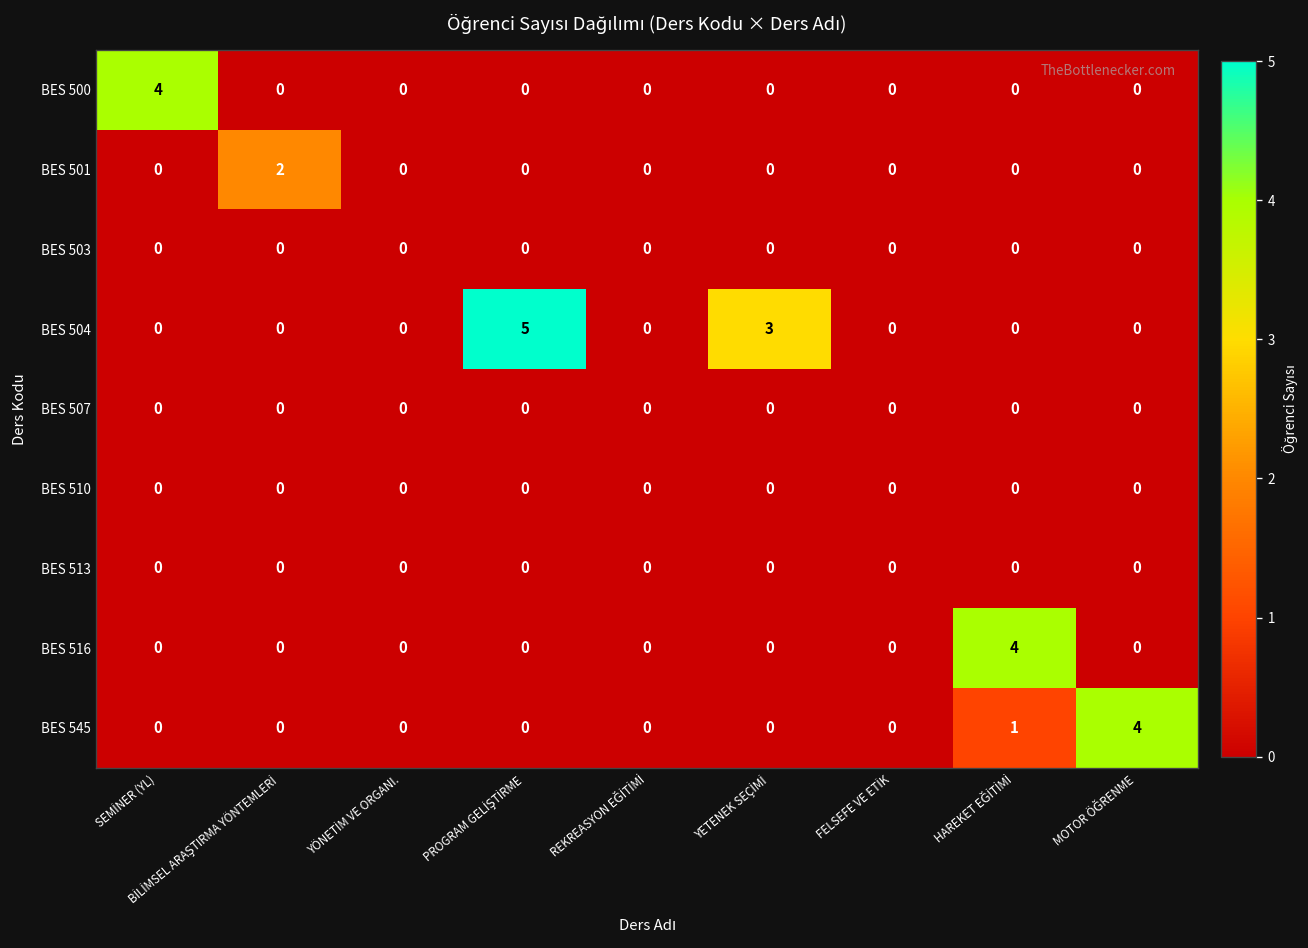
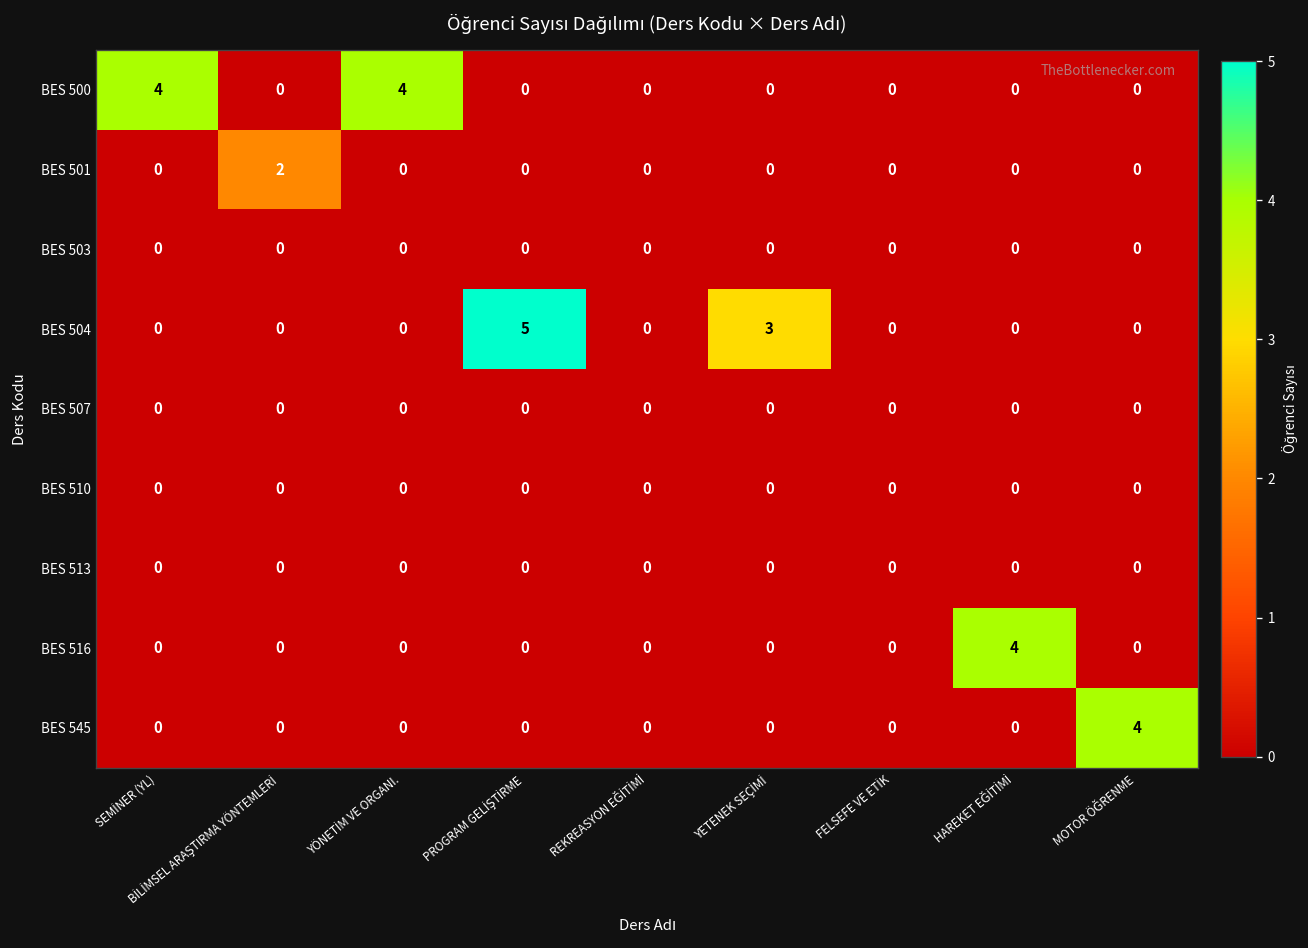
BES 500, YÖNETİM VE ORGANI.: 0 -> 4
BES 545, HAREKET EĞİTİMİ: 1 -> 0
